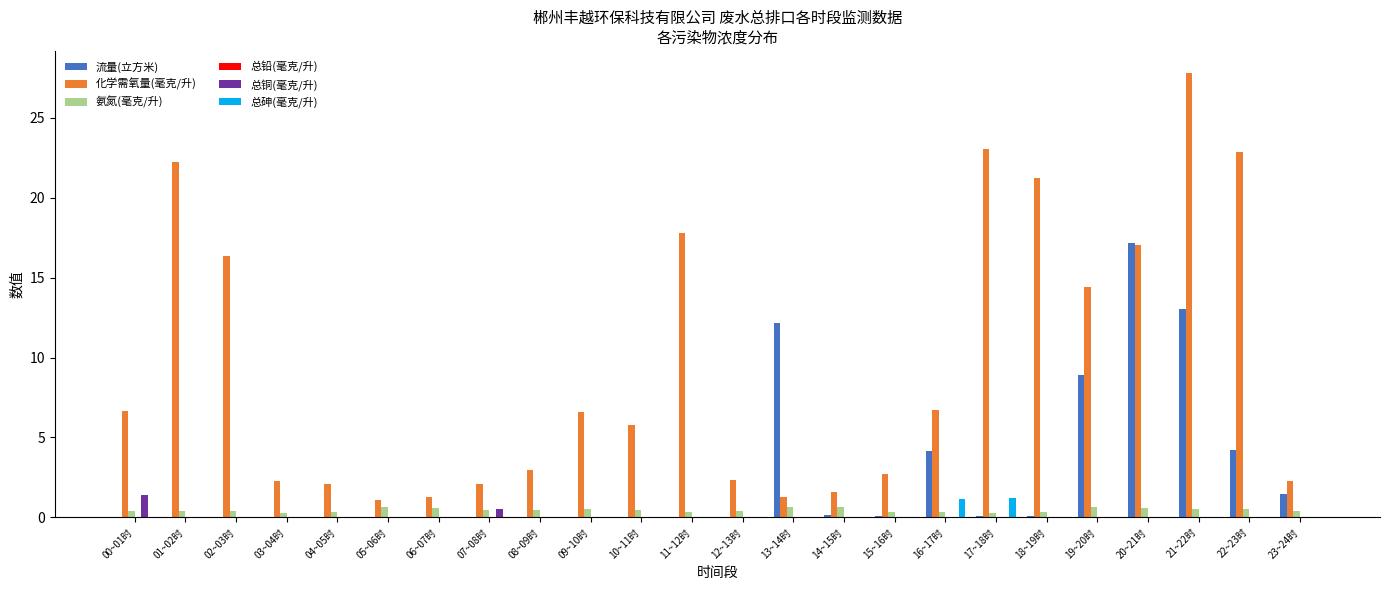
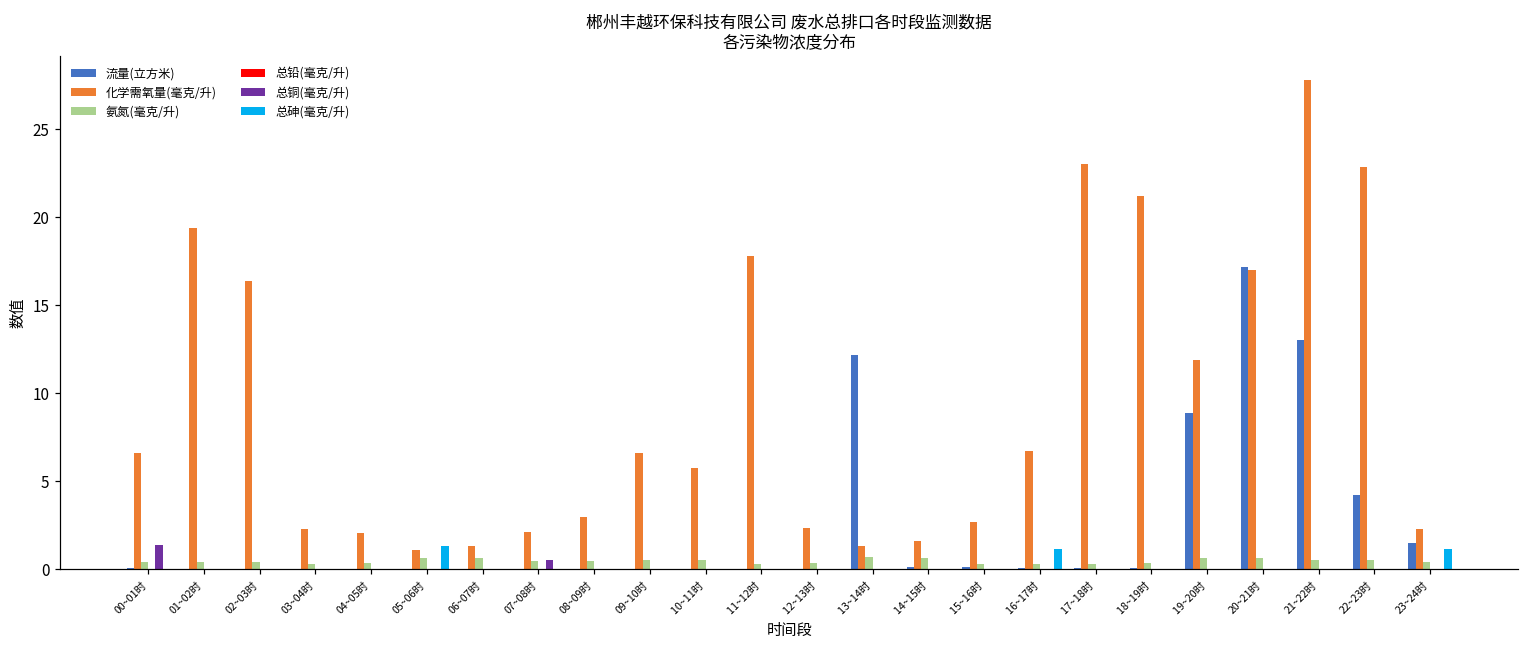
化学需氧量(毫克/升), 01~02时: 22.2 -> 19.4
总砷(毫克/升), 05~06时: 0.0 -> 1.3
流量(立方米), 16~17时: 4.1 -> 0.1
总砷(毫克/升), 17~18时: 1.2 -> 0.0
化学需氧量(毫克/升), 19~20时: 14.4 -> 11.9
总砷(毫克/升), 23~24时: 0.0 -> 1.1
